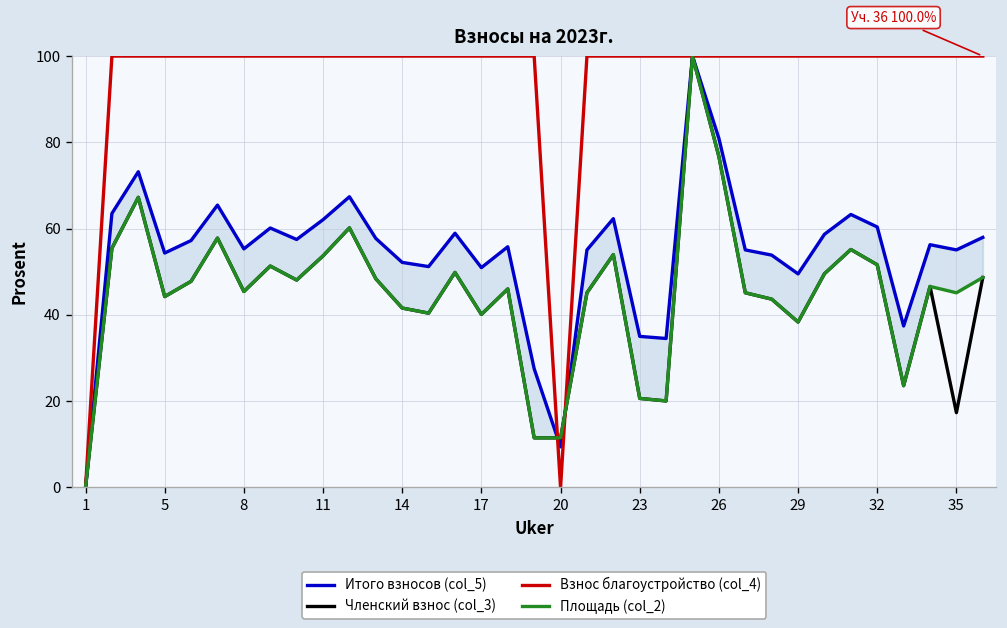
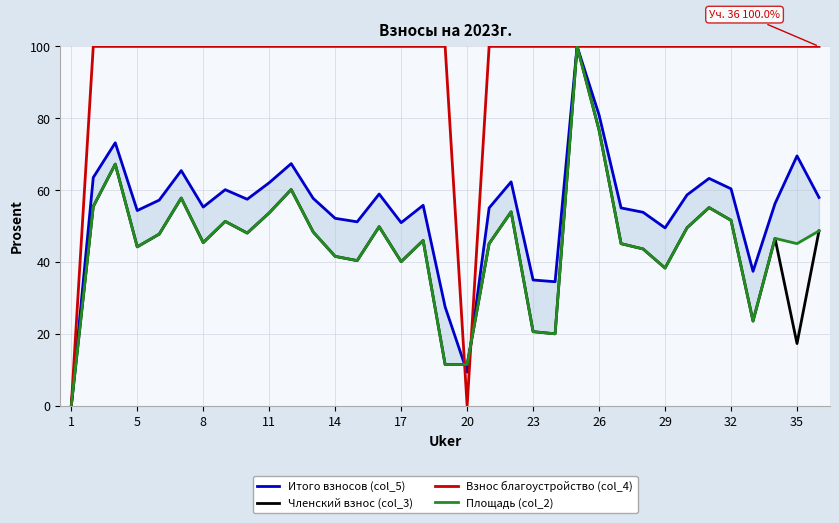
Итого взносов (col_5), 35: 55 -> 70
